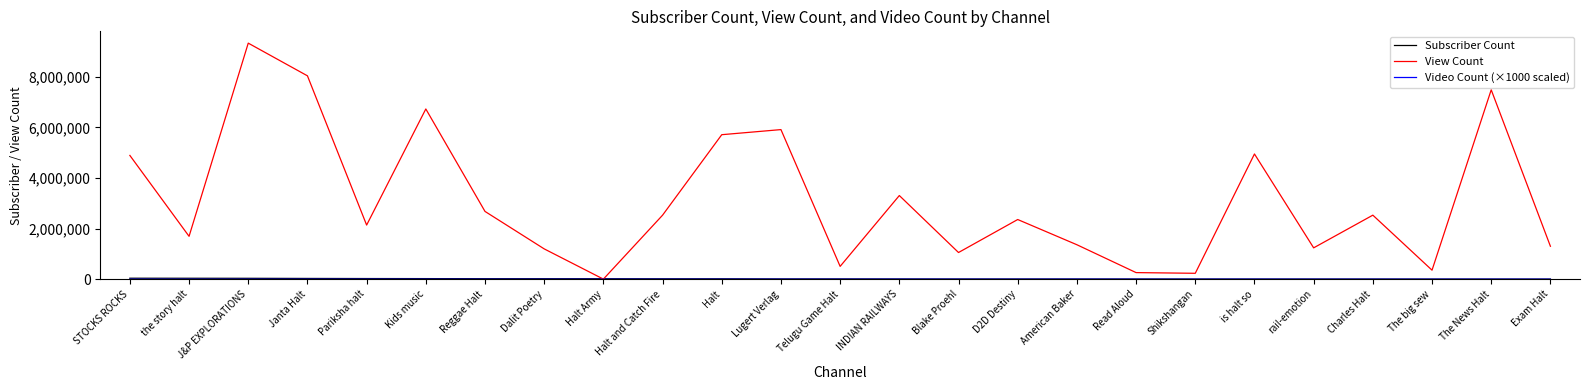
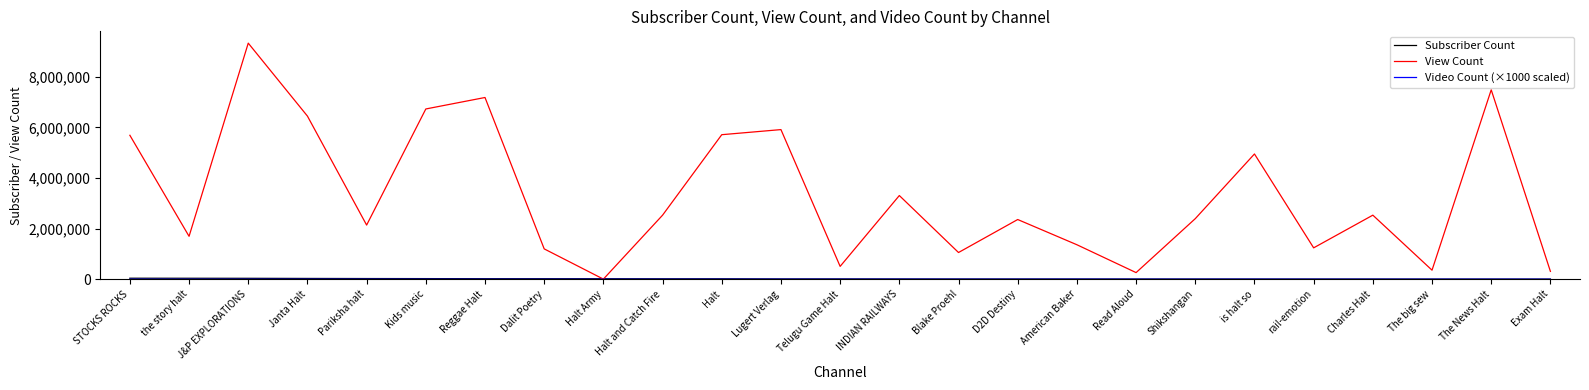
View Count, STOCKS ROCKS: 4,900,000 -> 5,700,000
View Count, Janta Halt: 8,000,000 -> 6,400,000
View Count, Reggae Halt: 2,700,000 -> 7,200,000
View Count, Shikshangan: 200,000 -> 2,400,000
View Count, Exam Halt: 1,300,000 -> 300,000
